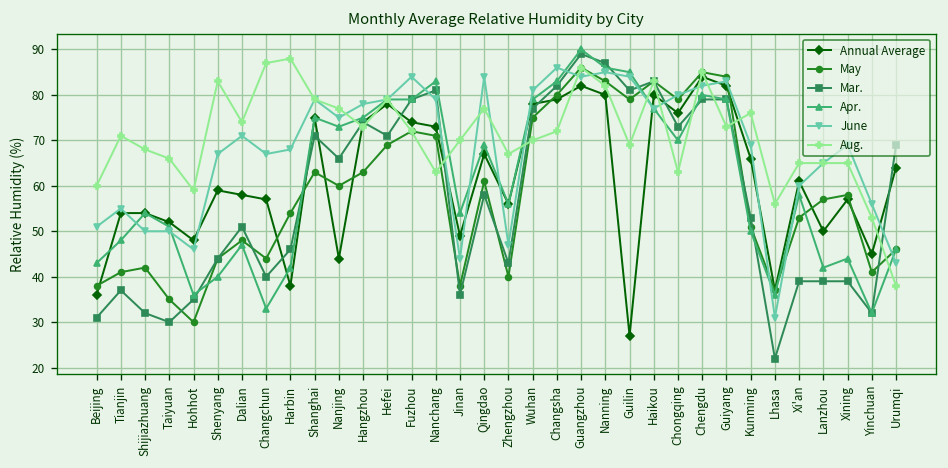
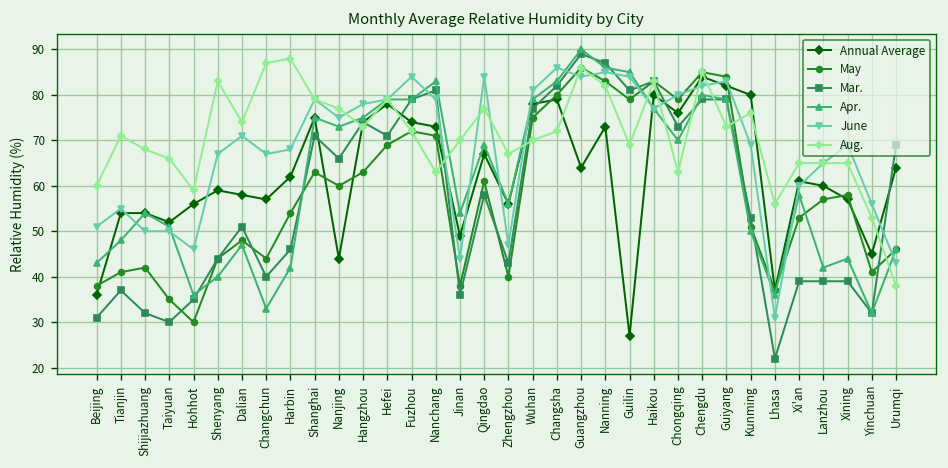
Annual Average, Hohhot: 48 -> 56
Annual Average, Harbin: 38 -> 62
Annual Average, Guangzhou: 82 -> 64
Annual Average, Nanning: 80 -> 73
Annual Average, Kunming: 66 -> 80
Annual Average, Lanzhou: 50 -> 60
